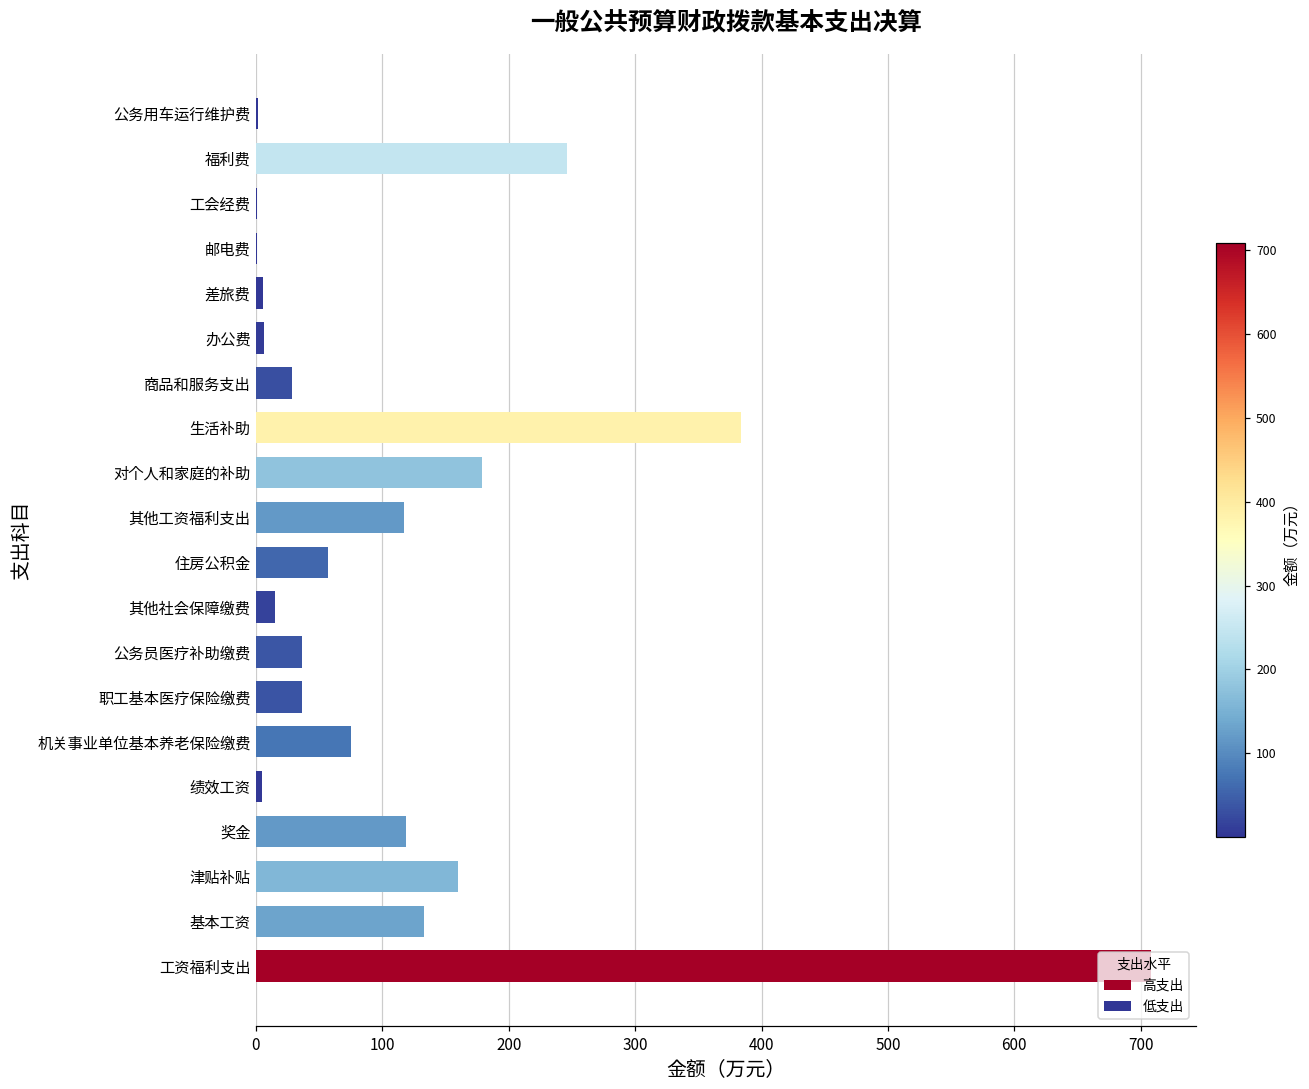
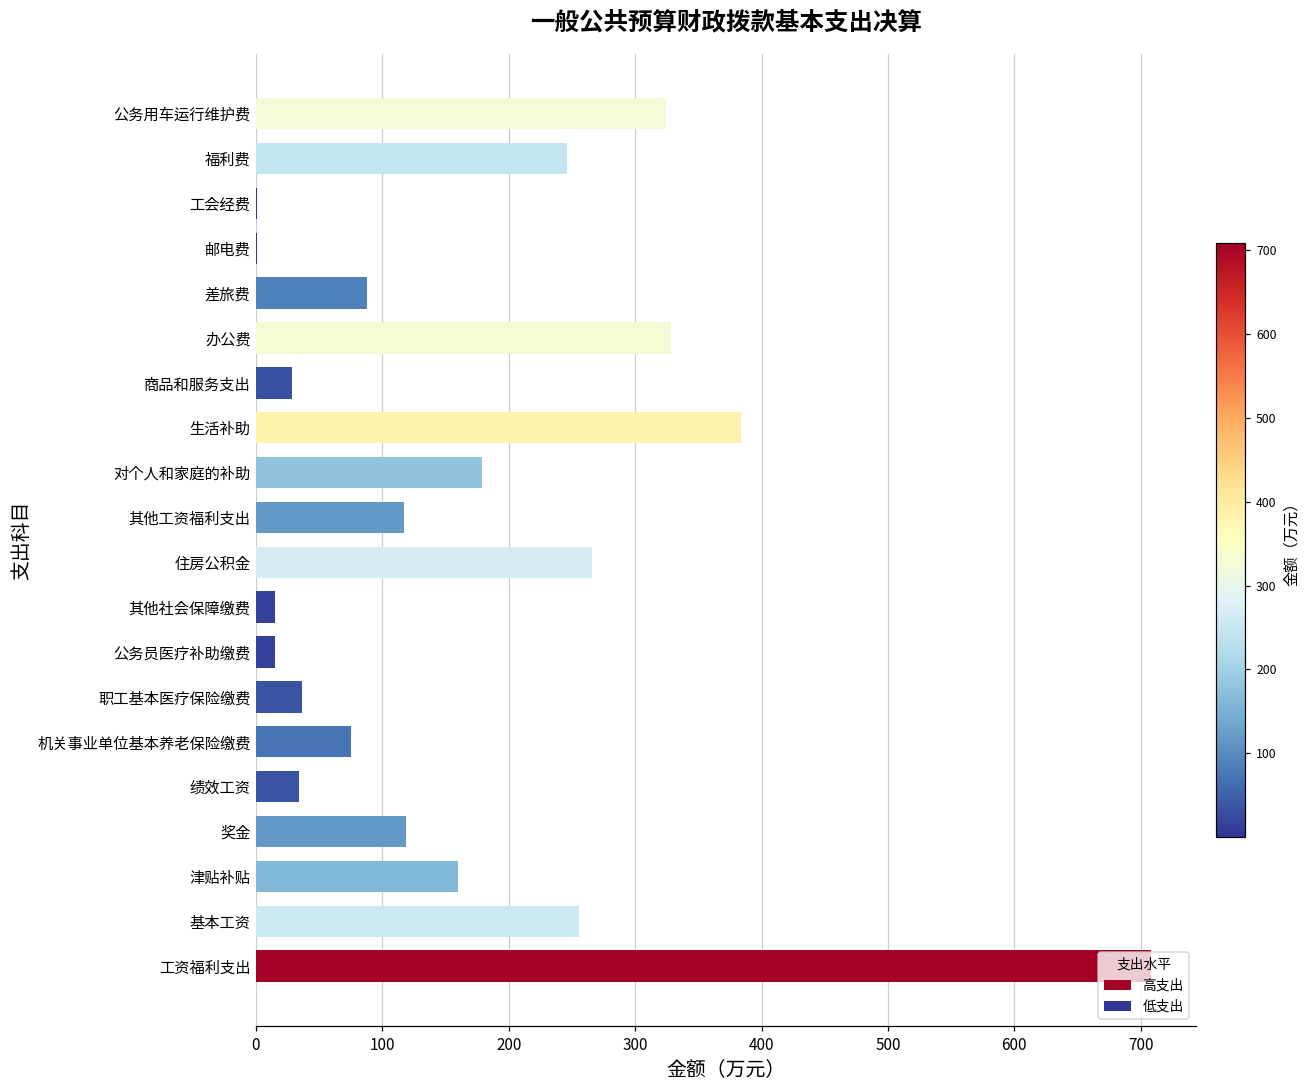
公务用车运行维护费: 1 -> 324
差旅费: 6 -> 88
办公费: 6 -> 329
住房公积金: 57 -> 266
公务员医疗补助缴费: 37 -> 15
绩效工资: 5 -> 34
基本工资: 133 -> 256
